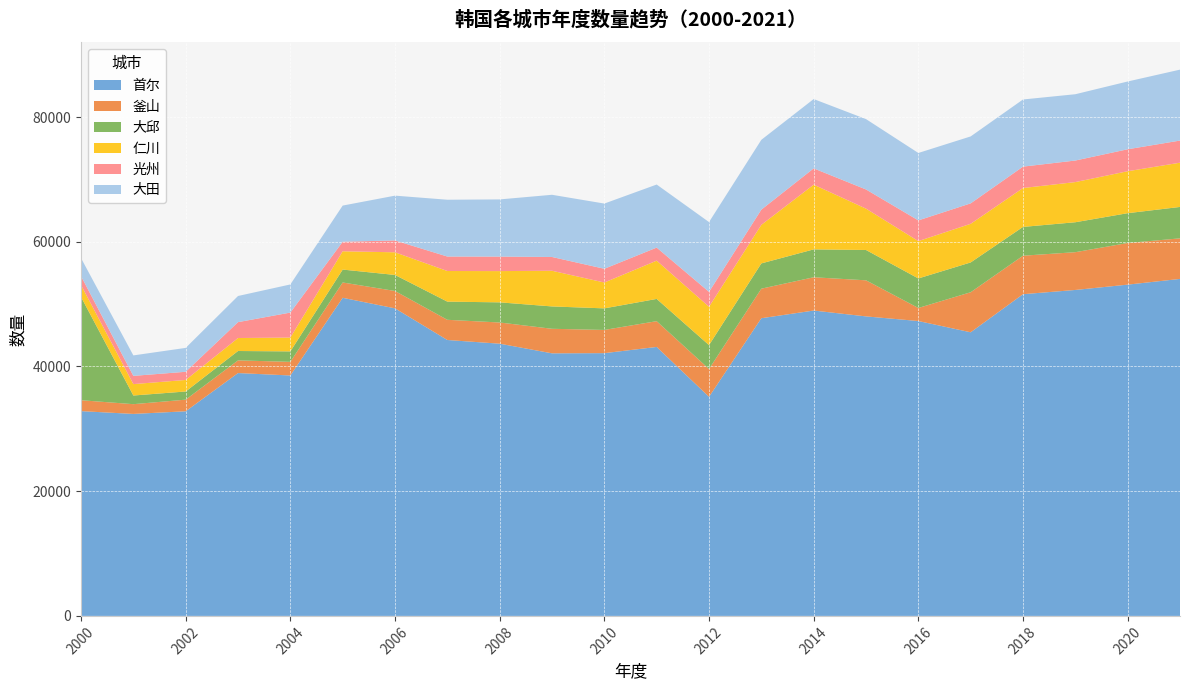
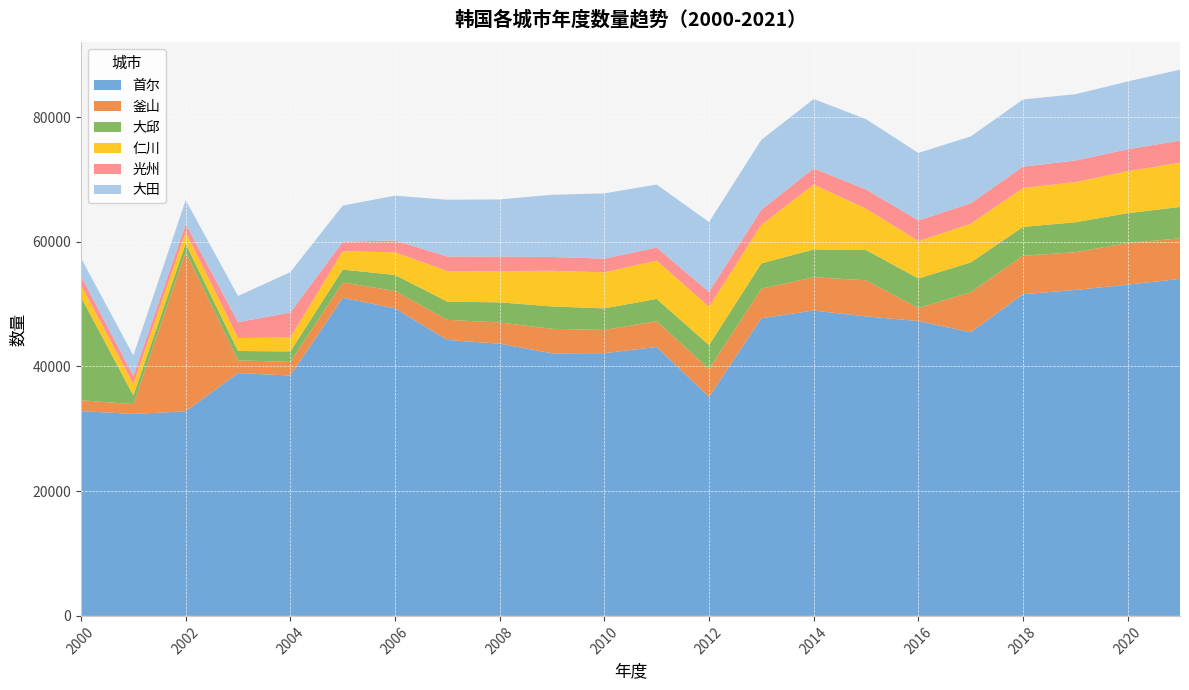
釜山, 2002: 2000 -> 26000
大田, 2004: 5000 -> 6000
仁川, 2010: 4000 -> 6000
